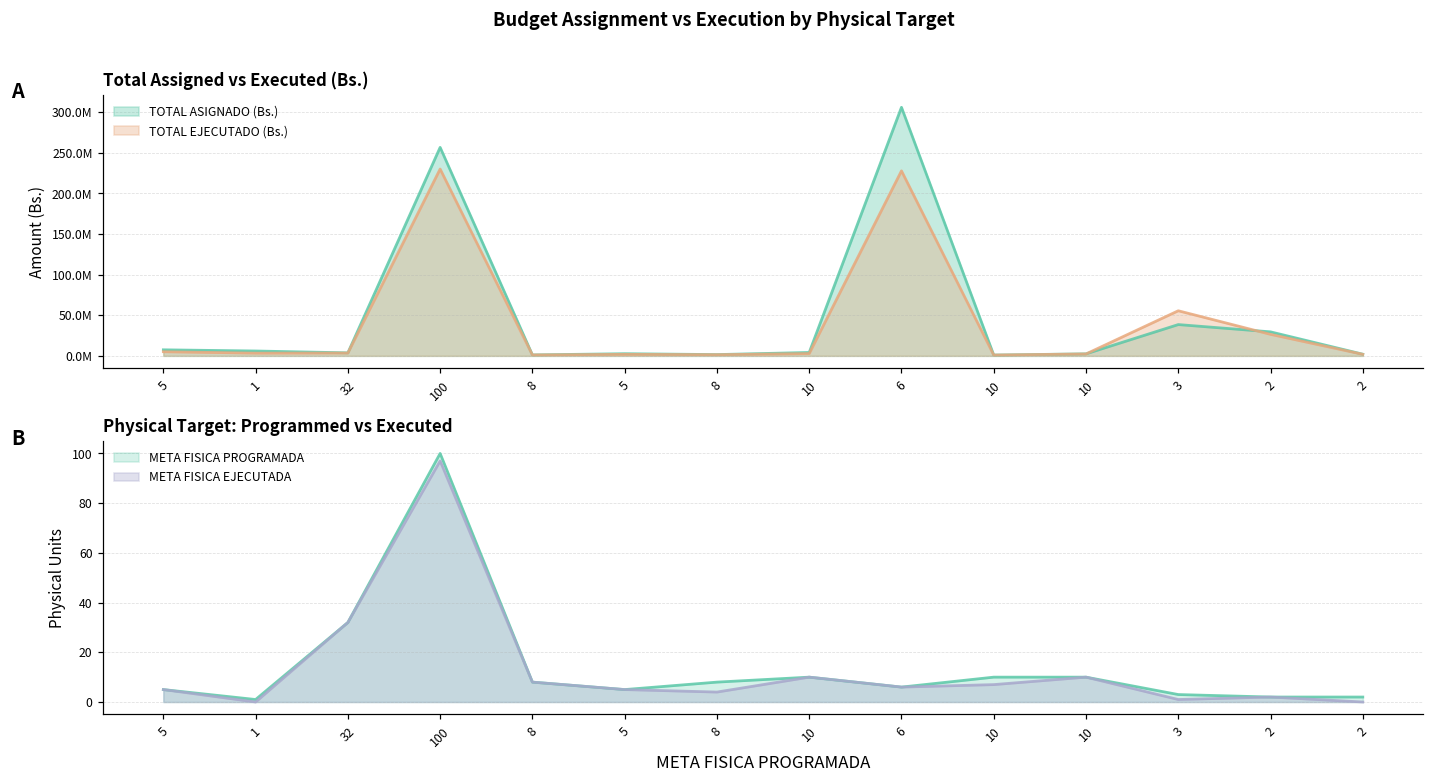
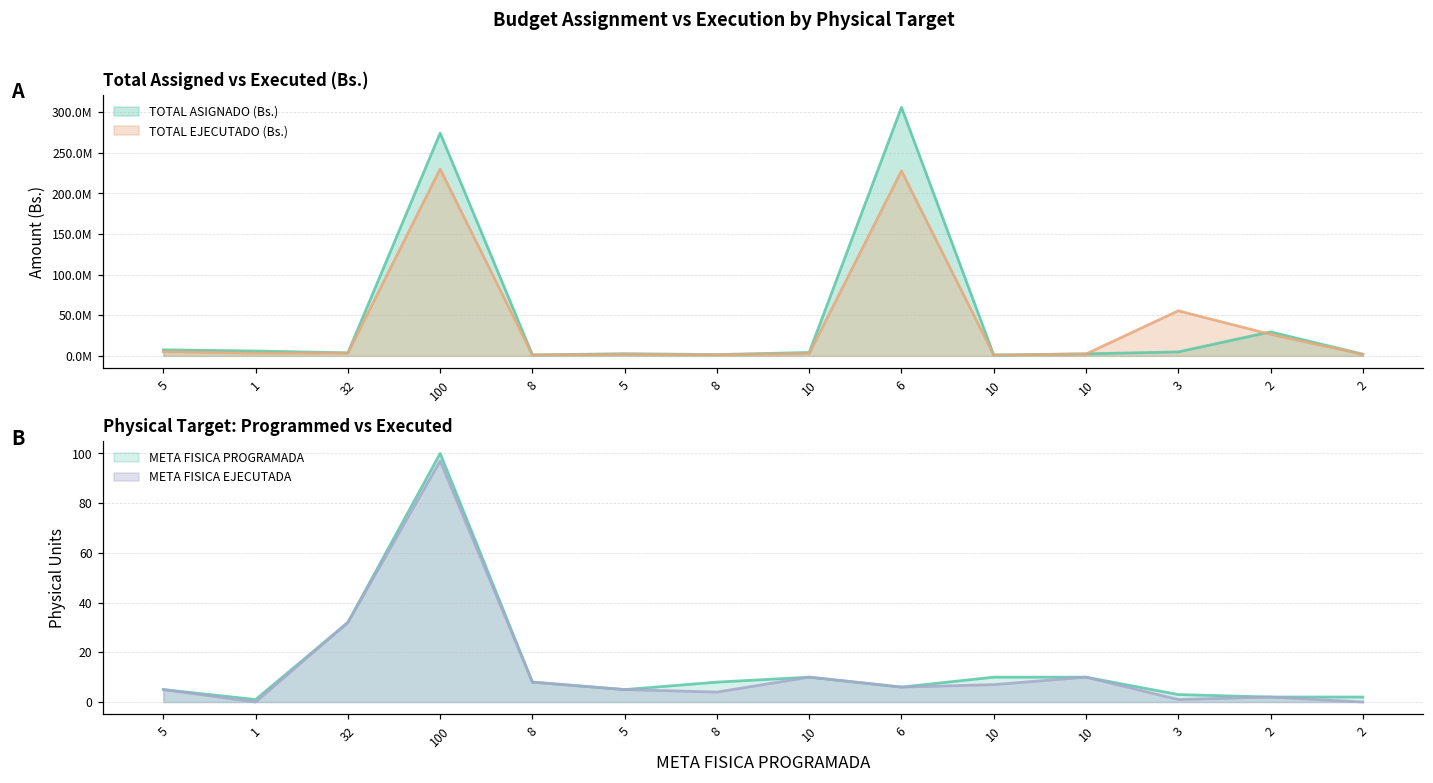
Total Assigned vs Executed (Bs.), TOTAL ASIGNADO (Bs.), 100: 260000000 -> 270000000
Total Assigned vs Executed (Bs.), TOTAL ASIGNADO (Bs.), 3: 40000000 -> 0
